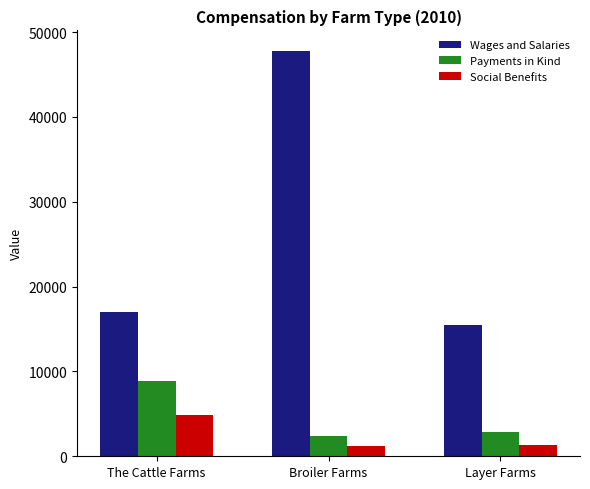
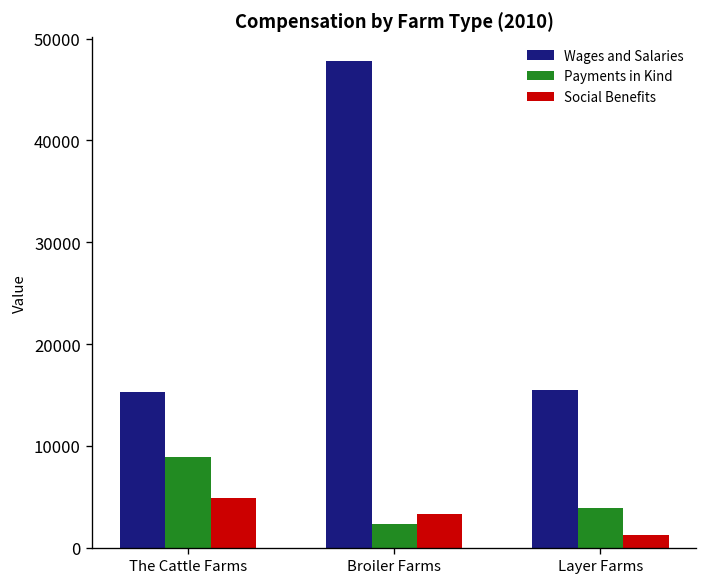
Wages and Salaries, The Cattle Farms: 17000 -> 15000
Social Benefits, Broiler Farms: 1000 -> 3000
Payments in Kind, Layer Farms: 3000 -> 4000
